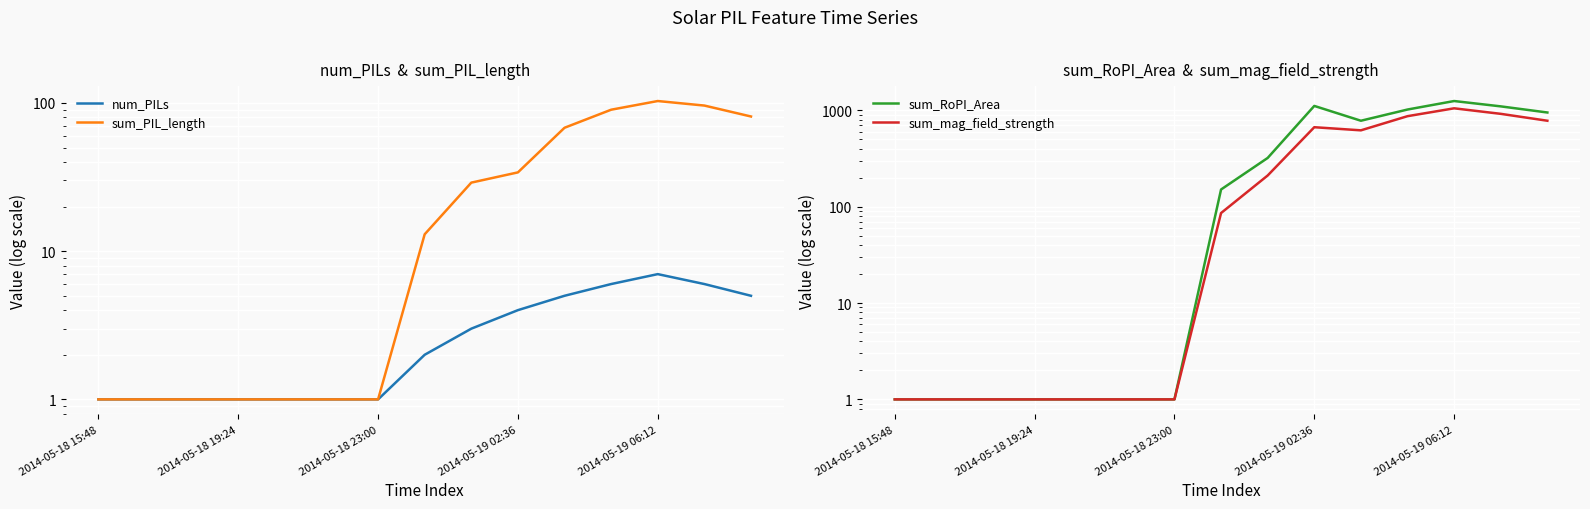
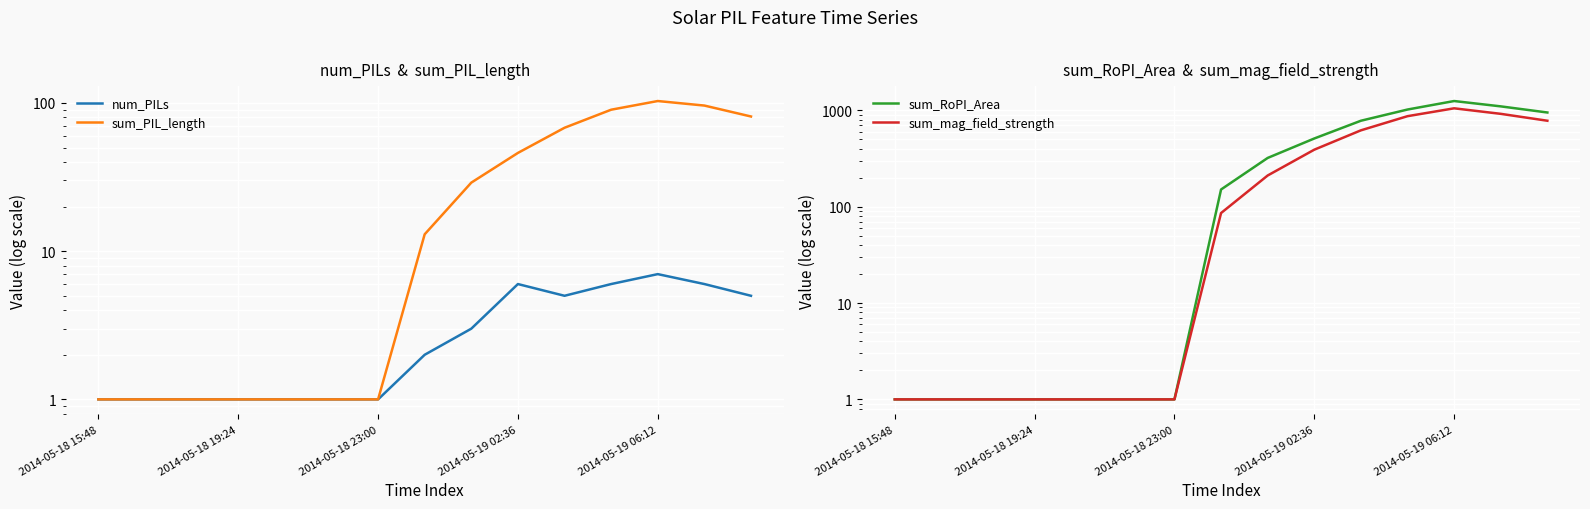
num_PILs & sum_PIL_length, num_PILs, 2014-05-19 02:36: 4.0 -> 6.0
num_PILs & sum_PIL_length, sum_PIL_length, 2014-05-19 02:36: 34 -> 46
sum_RoPI_Area & sum_mag_field_strength, sum_RoPI_Area, 2014-05-19 02:36: 1100 -> 500
sum_RoPI_Area & sum_mag_field_strength, sum_mag_field_strength, 2014-05-19 02:36: 700 -> 390
